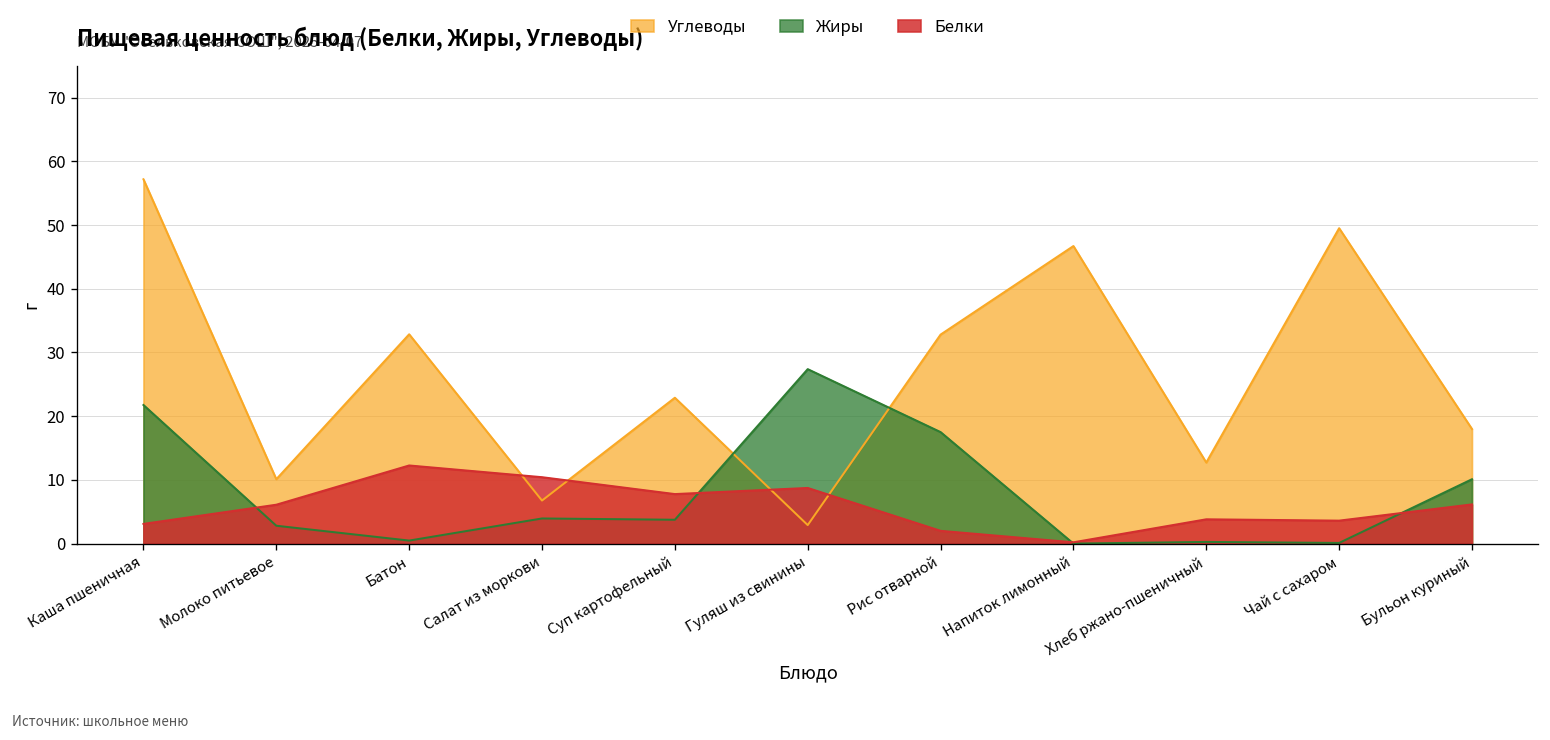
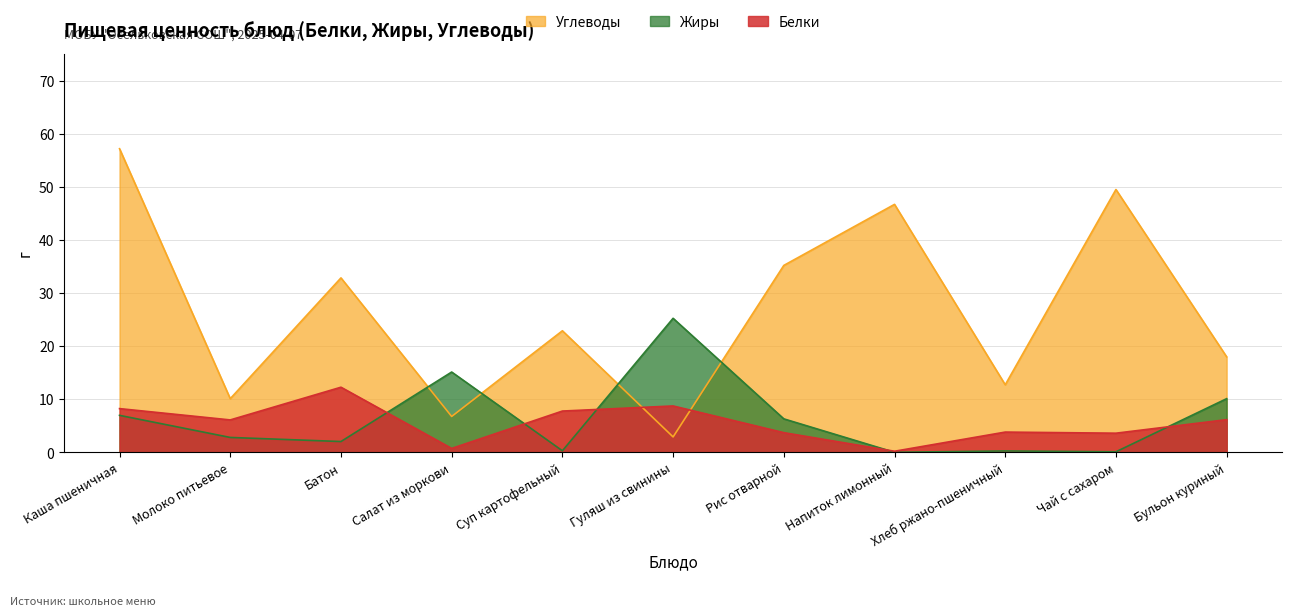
Жиры, Каша пшеничная: 22 -> 7
Белки, Каша пшеничная: 3 -> 8
Жиры, Батон: 0 -> 2
Жиры, Салат из моркови: 4 -> 15
Белки, Салат из моркови: 10 -> 1
Жиры, Суп картофельный: 4 -> 0
Жиры, Гуляш из свинины: 27 -> 25
Углеводы, Рис отварной: 33 -> 35
Жиры, Рис отварной: 18 -> 6
Белки, Рис отварной: 2 -> 4
